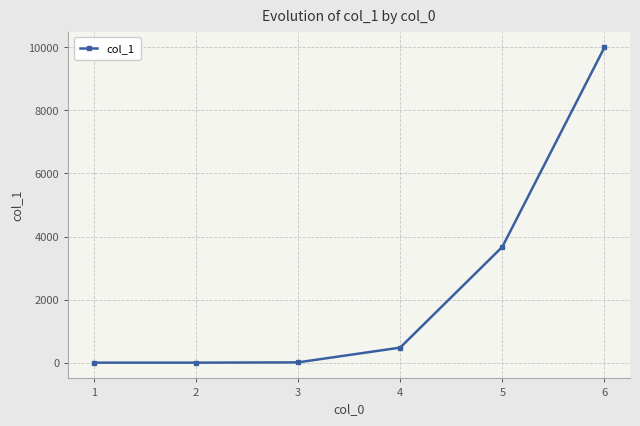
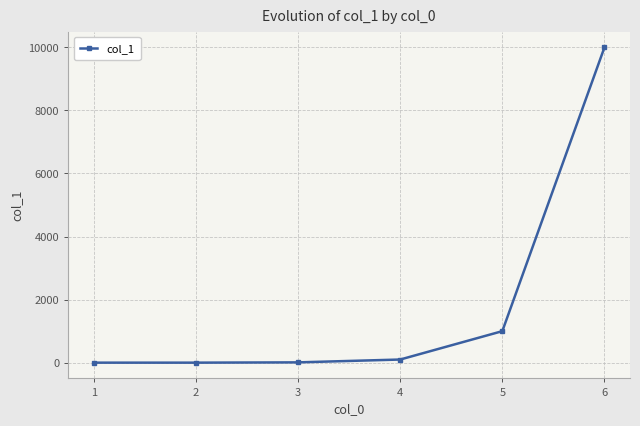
4: 500 -> 100
5: 3700 -> 1000
